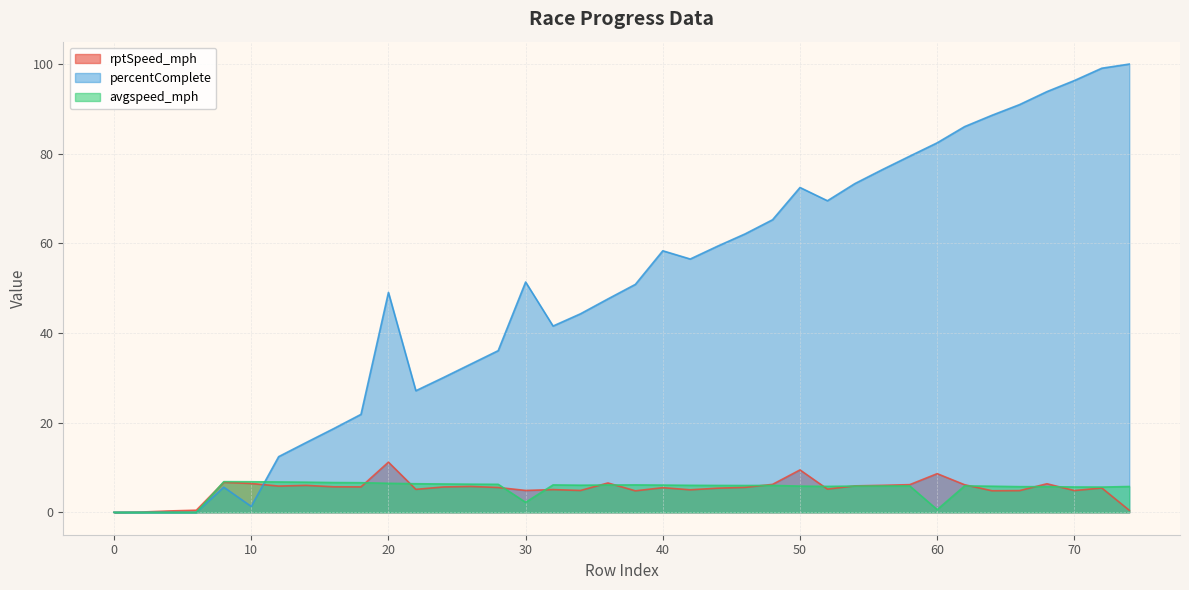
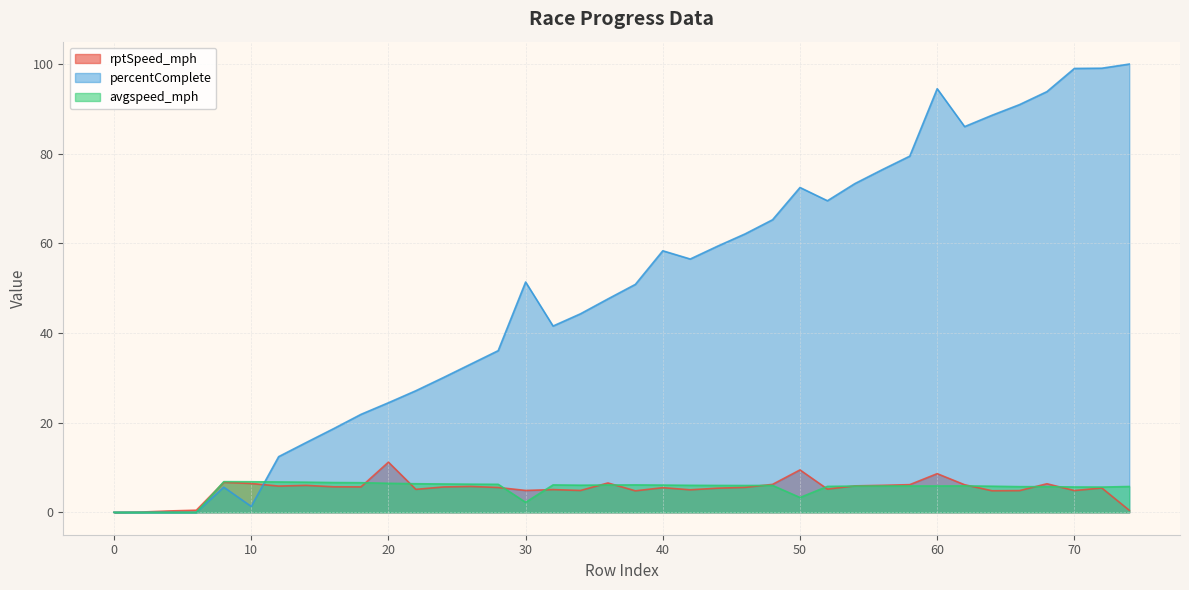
percentComplete, 20: 49 -> 24
avgspeed_mph, 50: 6 -> 3
percentComplete, 60: 82 -> 95
avgspeed_mph, 60: 1 -> 6
percentComplete, 70: 96 -> 99
